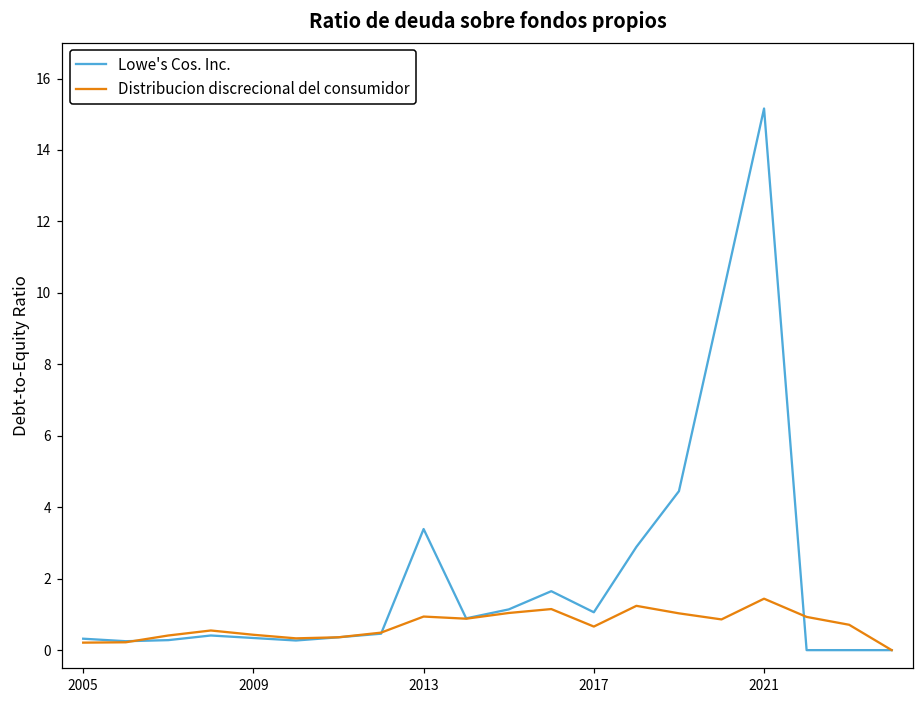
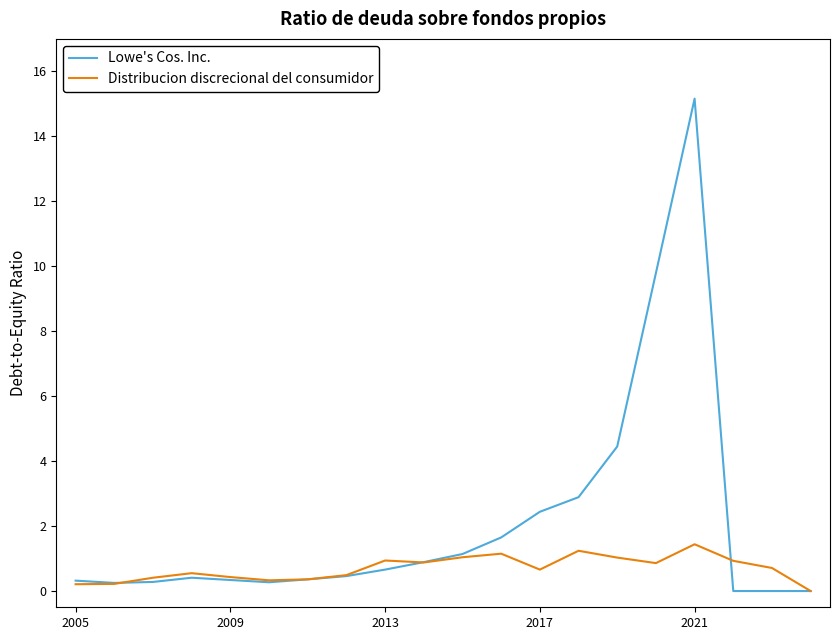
Lowe's Cos. Inc., 2013: 3.4 -> 0.7
Lowe's Cos. Inc., 2017: 1.1 -> 2.4
